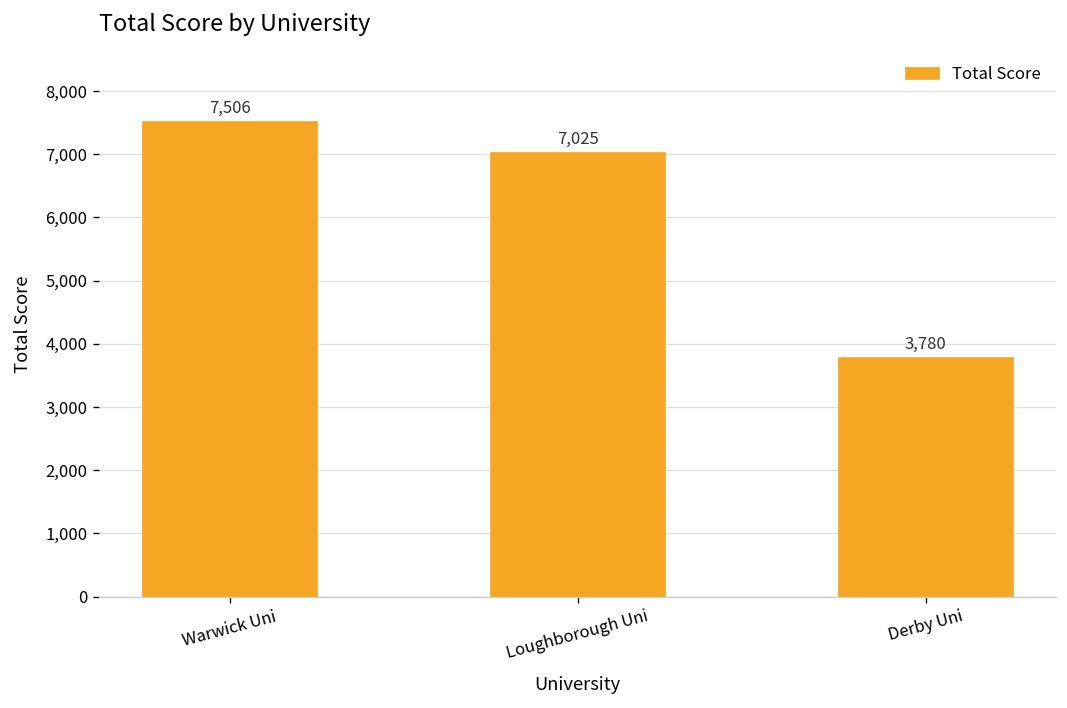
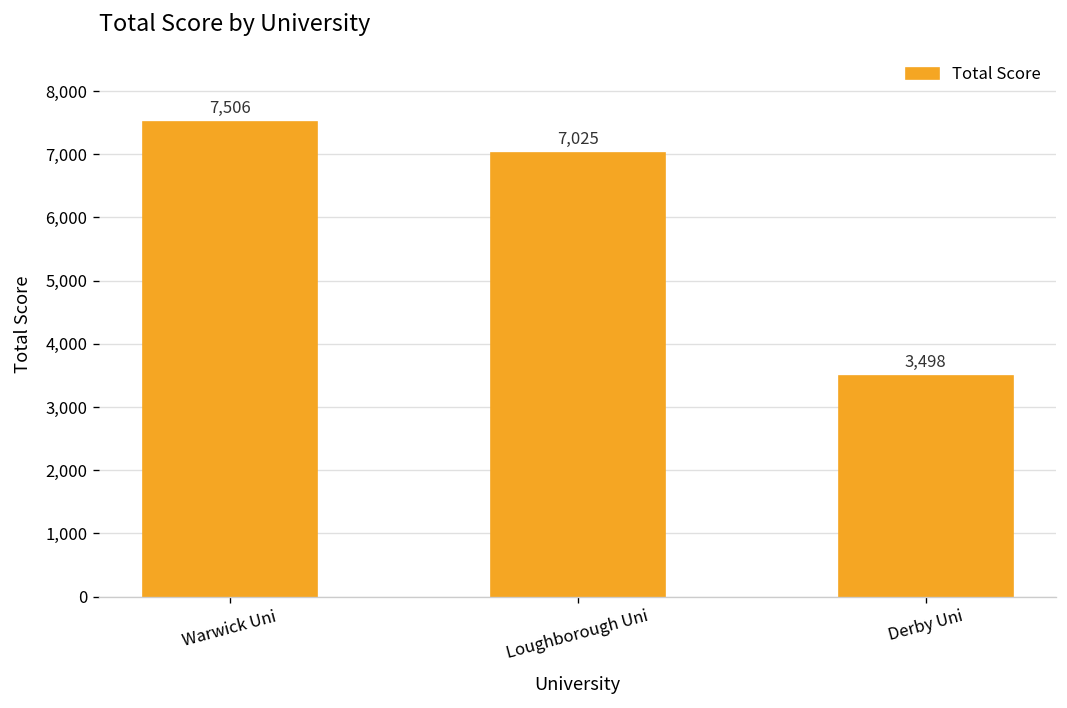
Derby Uni: 3,780 -> 3,498
